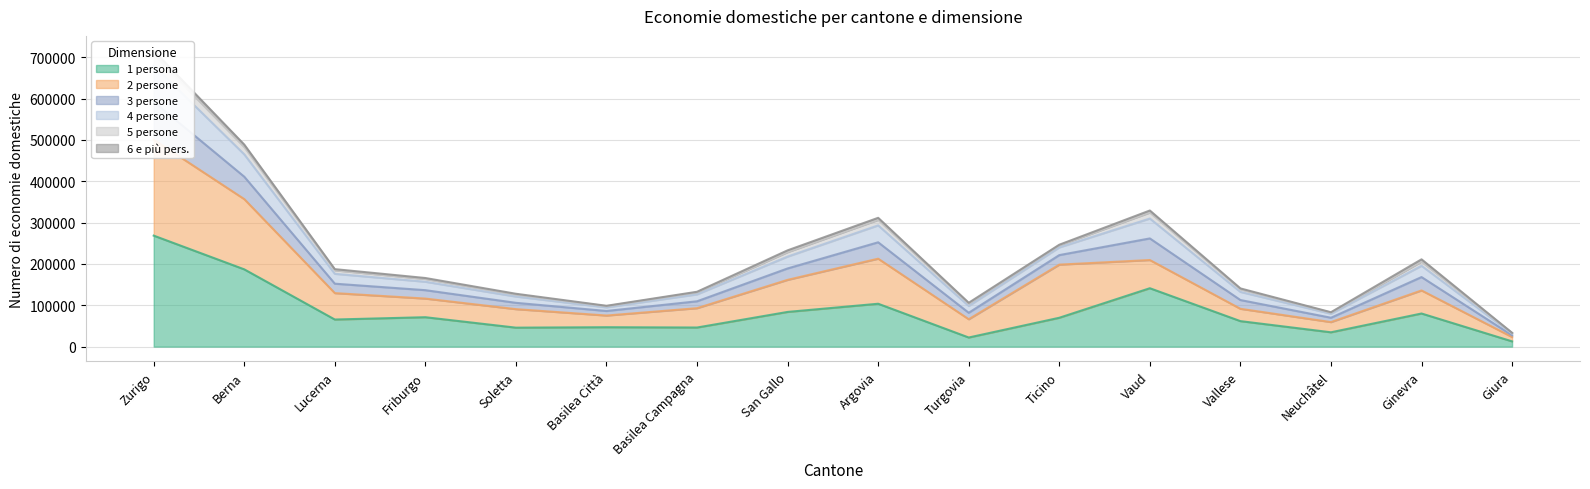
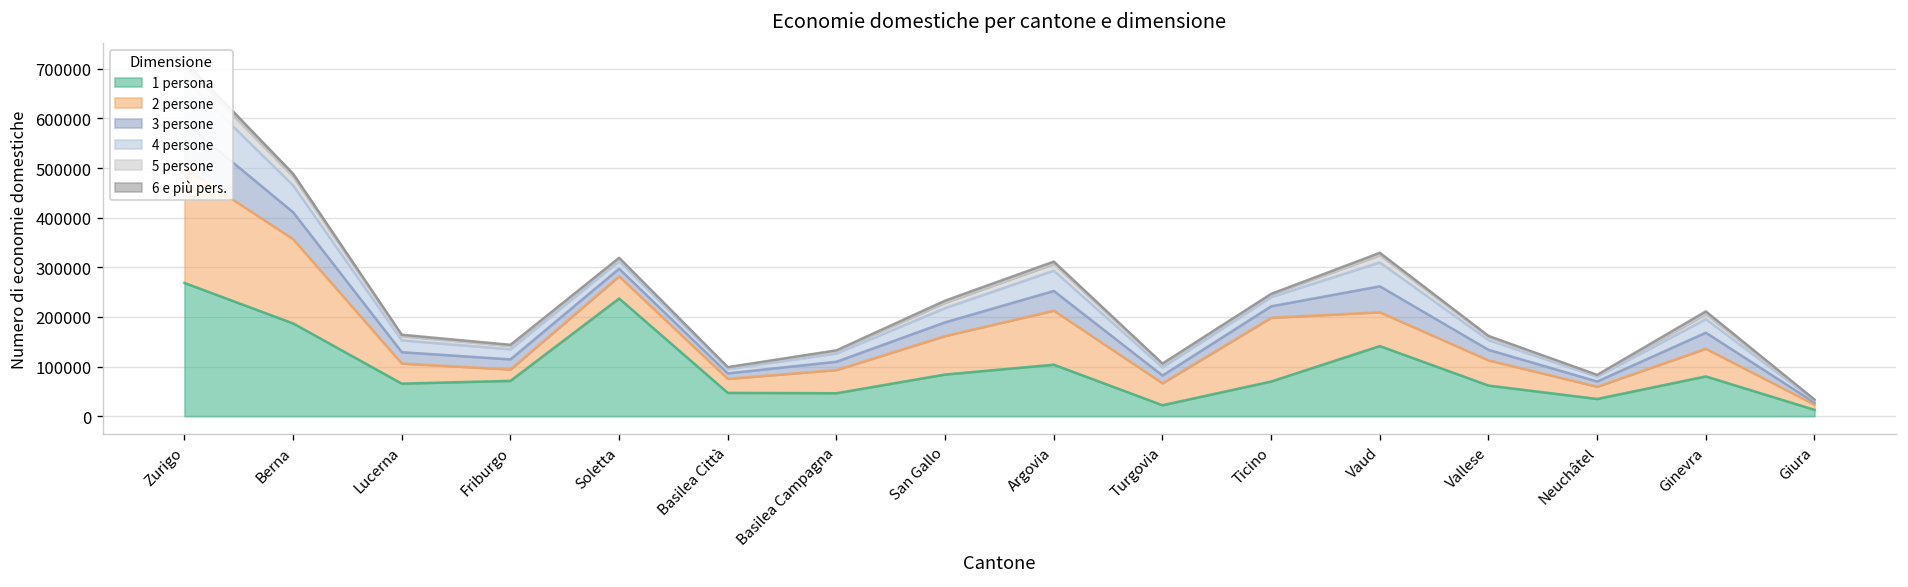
2 persone, Lucerna: 60000 -> 40000
2 persone, Friburgo: 50000 -> 20000
1 persona, Soletta: 50000 -> 240000
2 persone, Vallese: 30000 -> 50000
